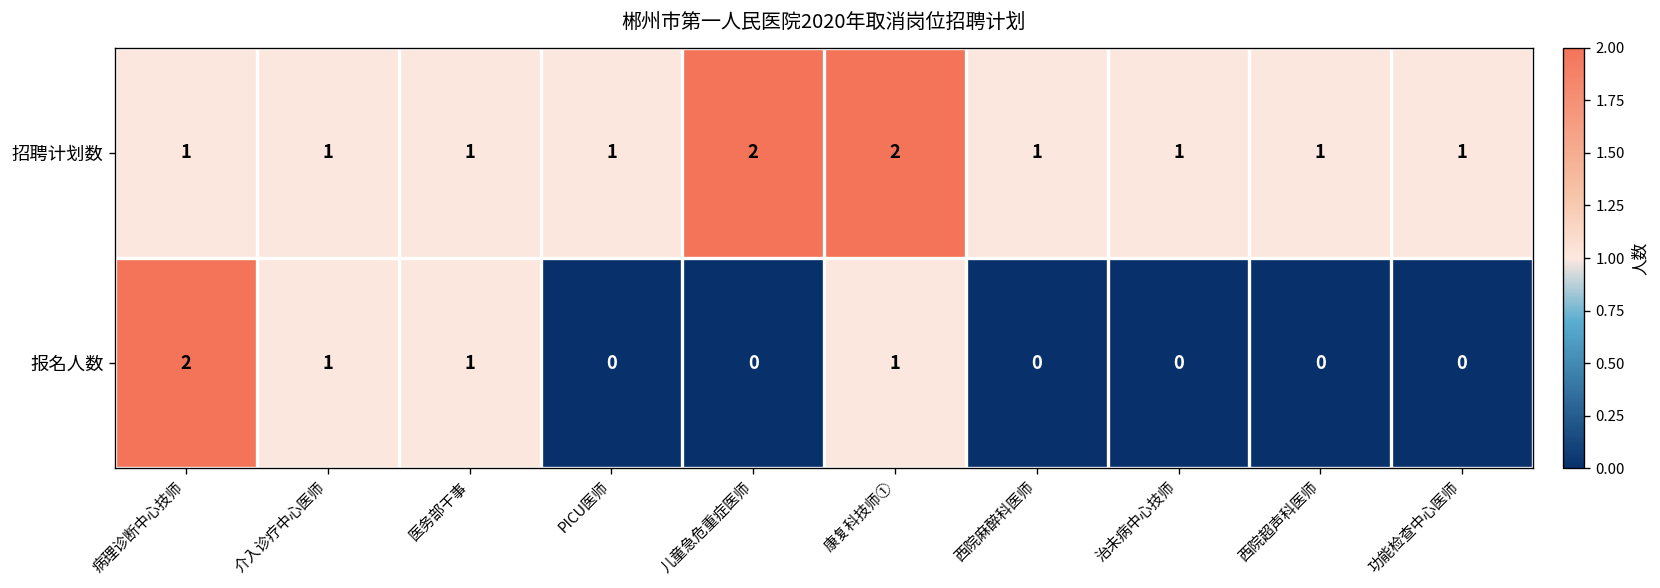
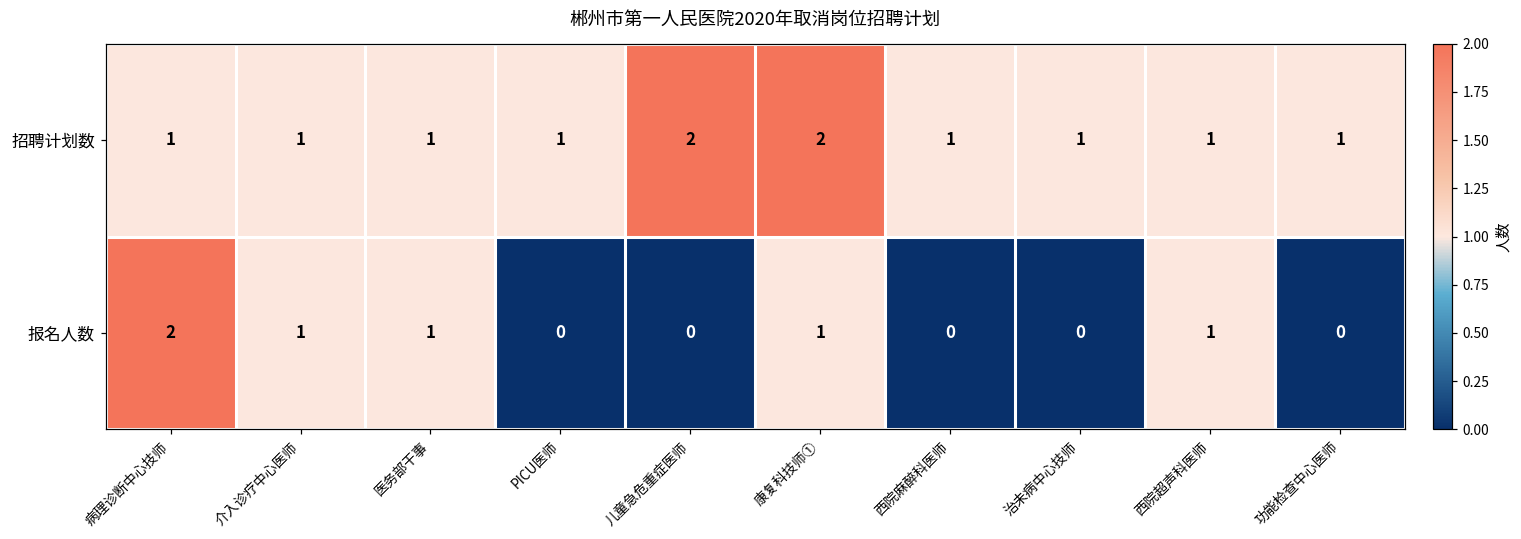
报名人数, 西院超声科医师: 0 -> 1
